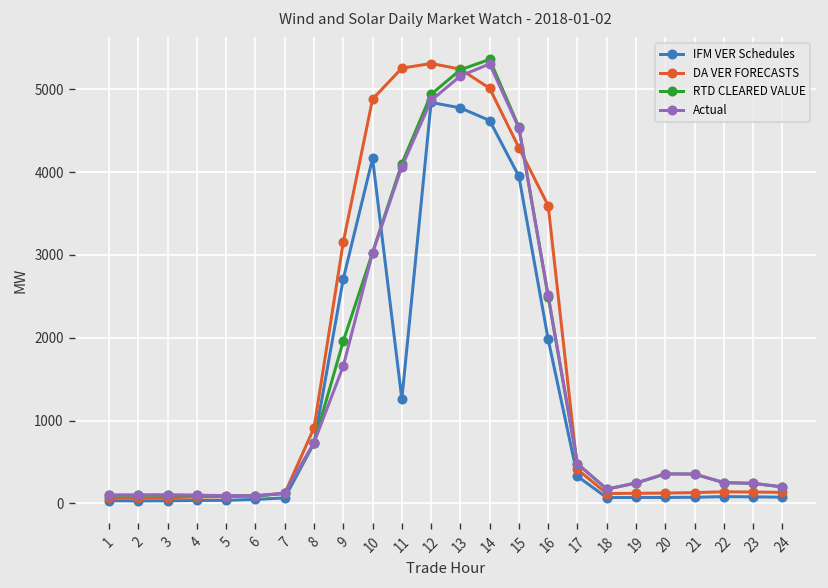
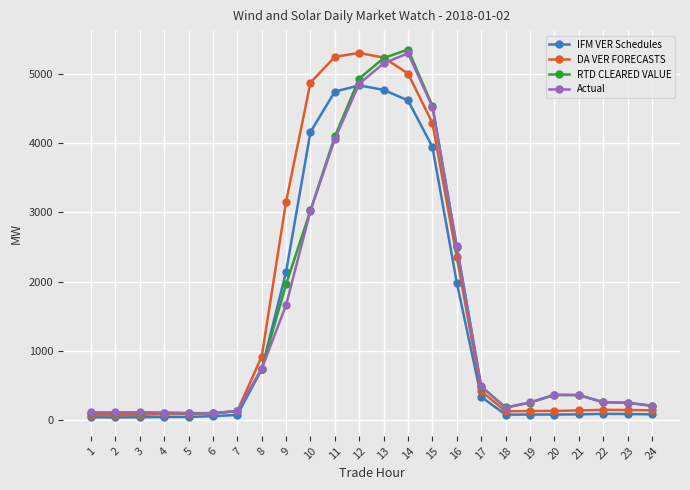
IFM VER Schedules, 9: 2700 -> 2100
IFM VER Schedules, 11: 1300 -> 4800
DA VER FORECASTS, 16: 3600 -> 2300
